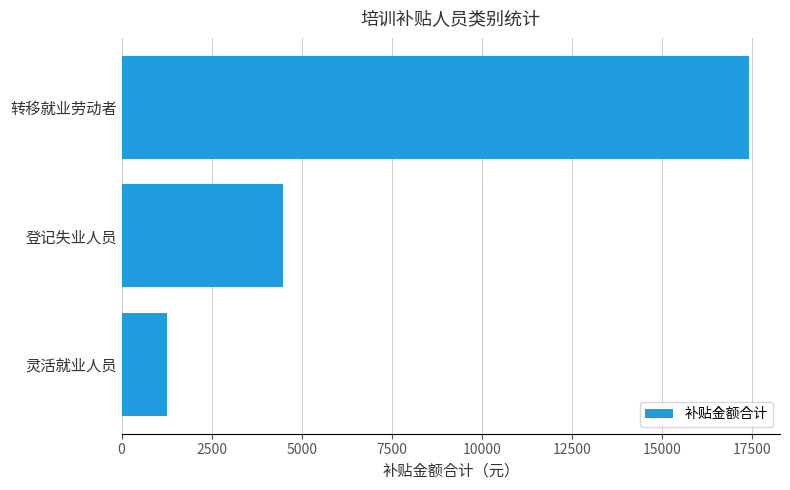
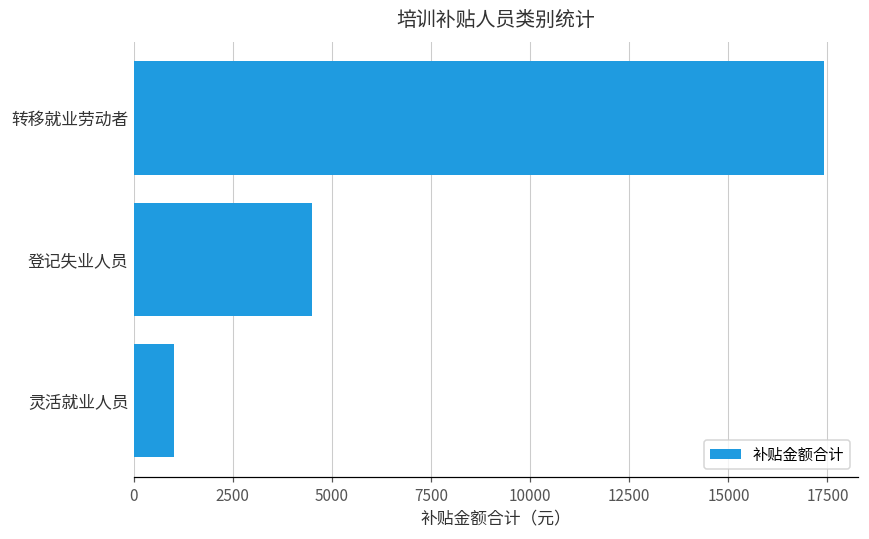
灵活就业人员: 1300 -> 1000
